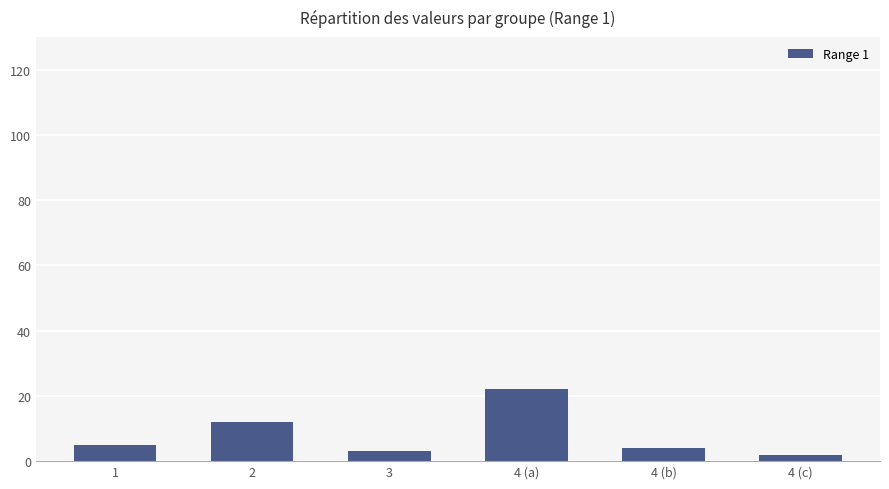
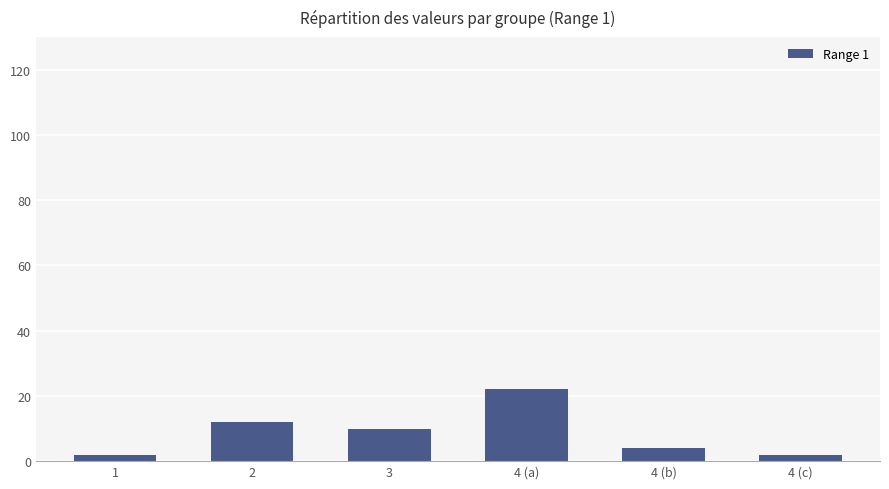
1: 5 -> 2
3: 3 -> 10
